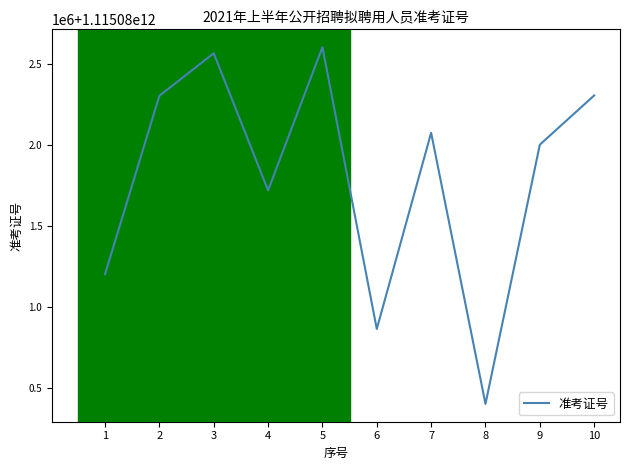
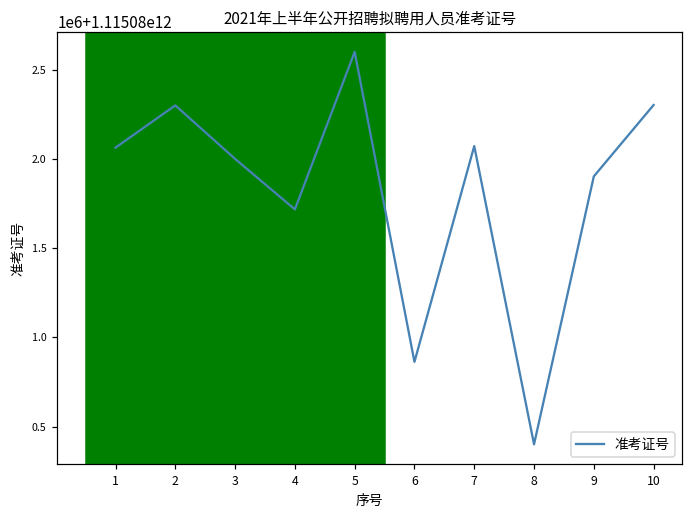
1: 1115081200000 -> 1115082070000
3: 1115082570000 -> 1115082000000
9: 1115082000000 -> 1115081900000
